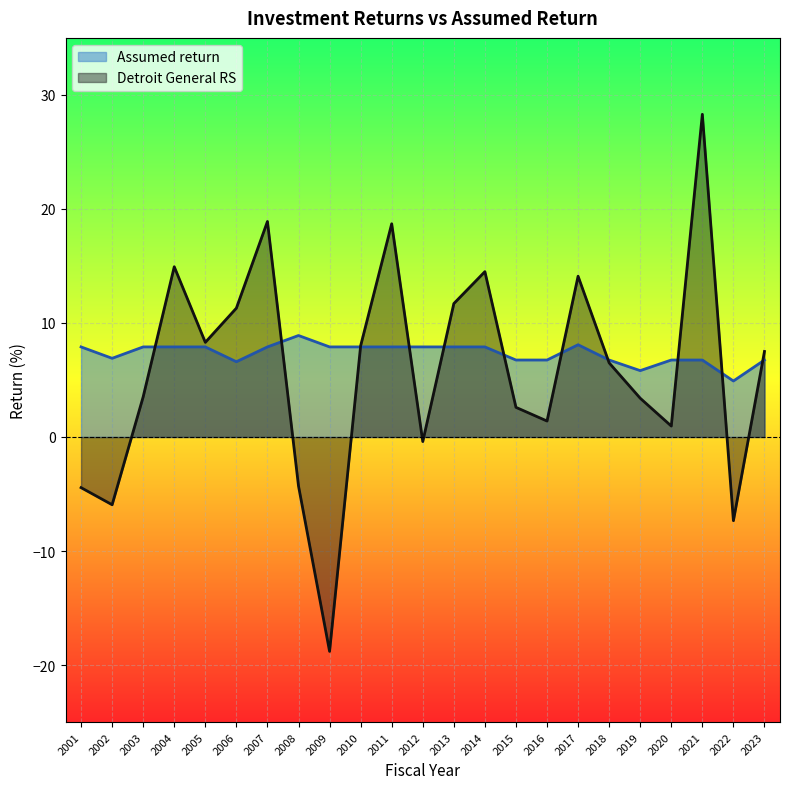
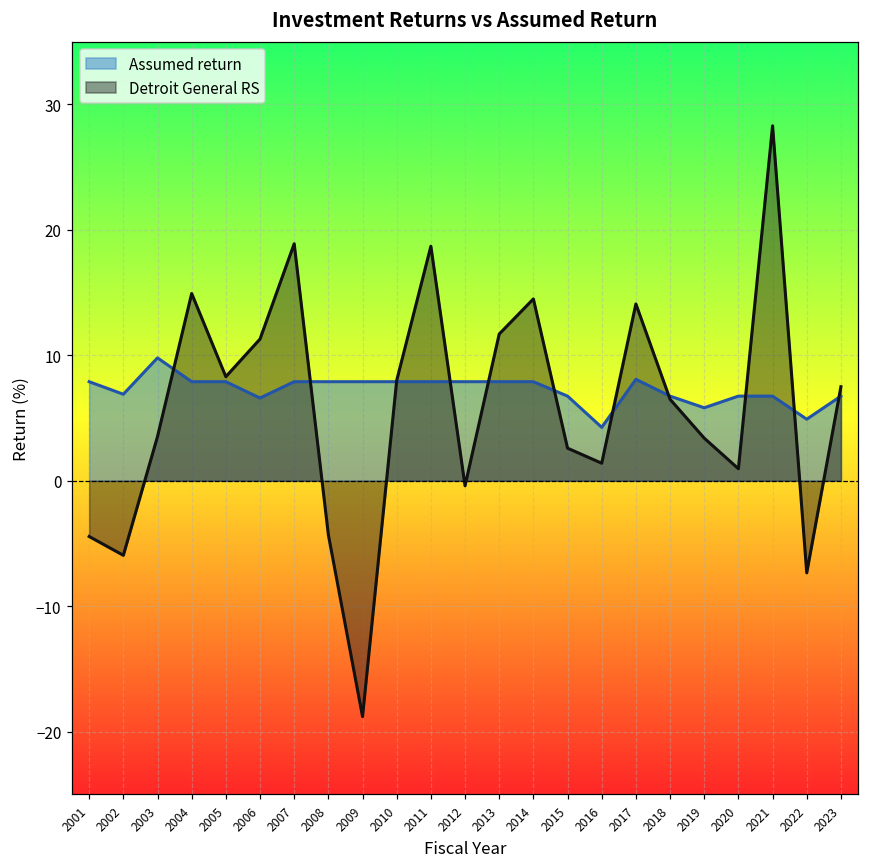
Assumed return, 2003: 7.9 -> 9.8
Assumed return, 2008: 8.9 -> 7.9
Assumed return, 2016: 6.8 -> 4.3
